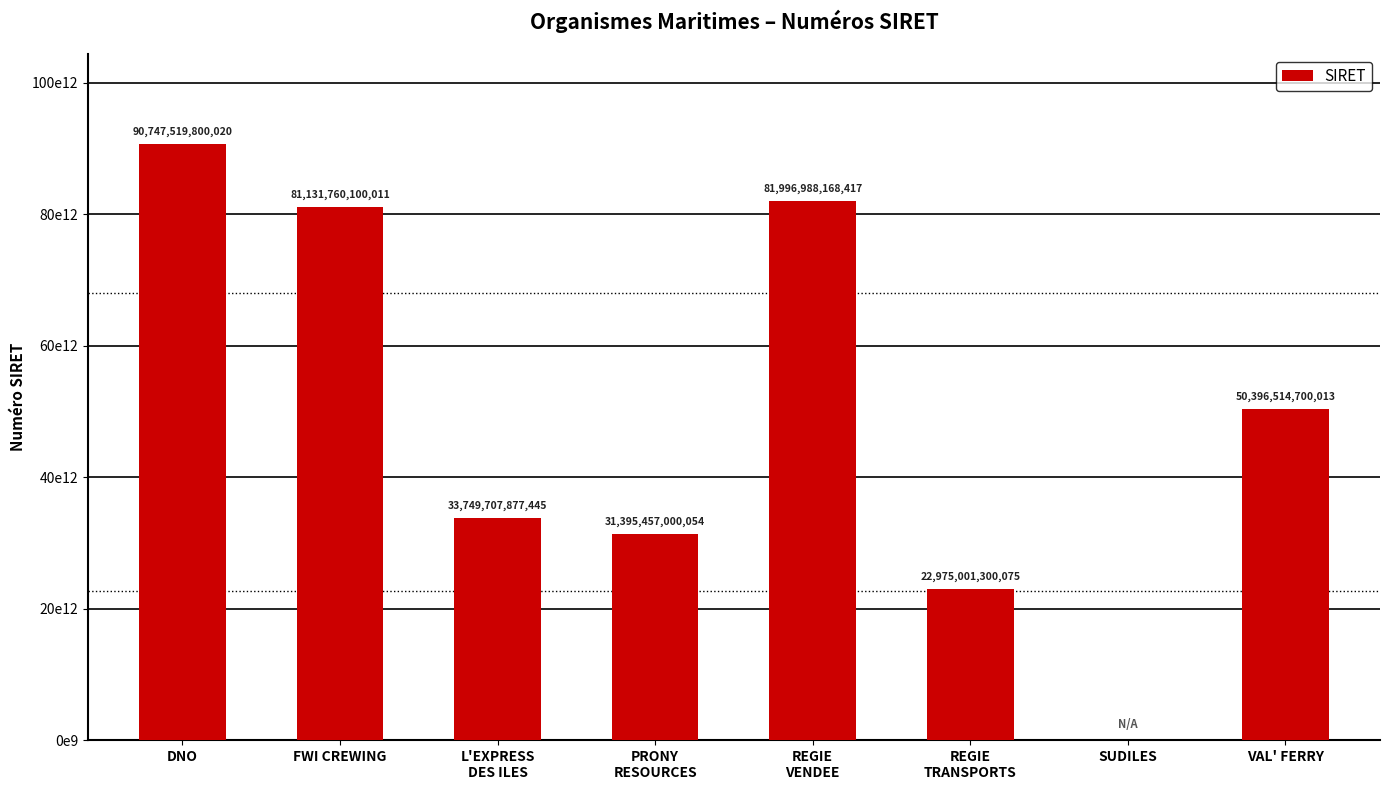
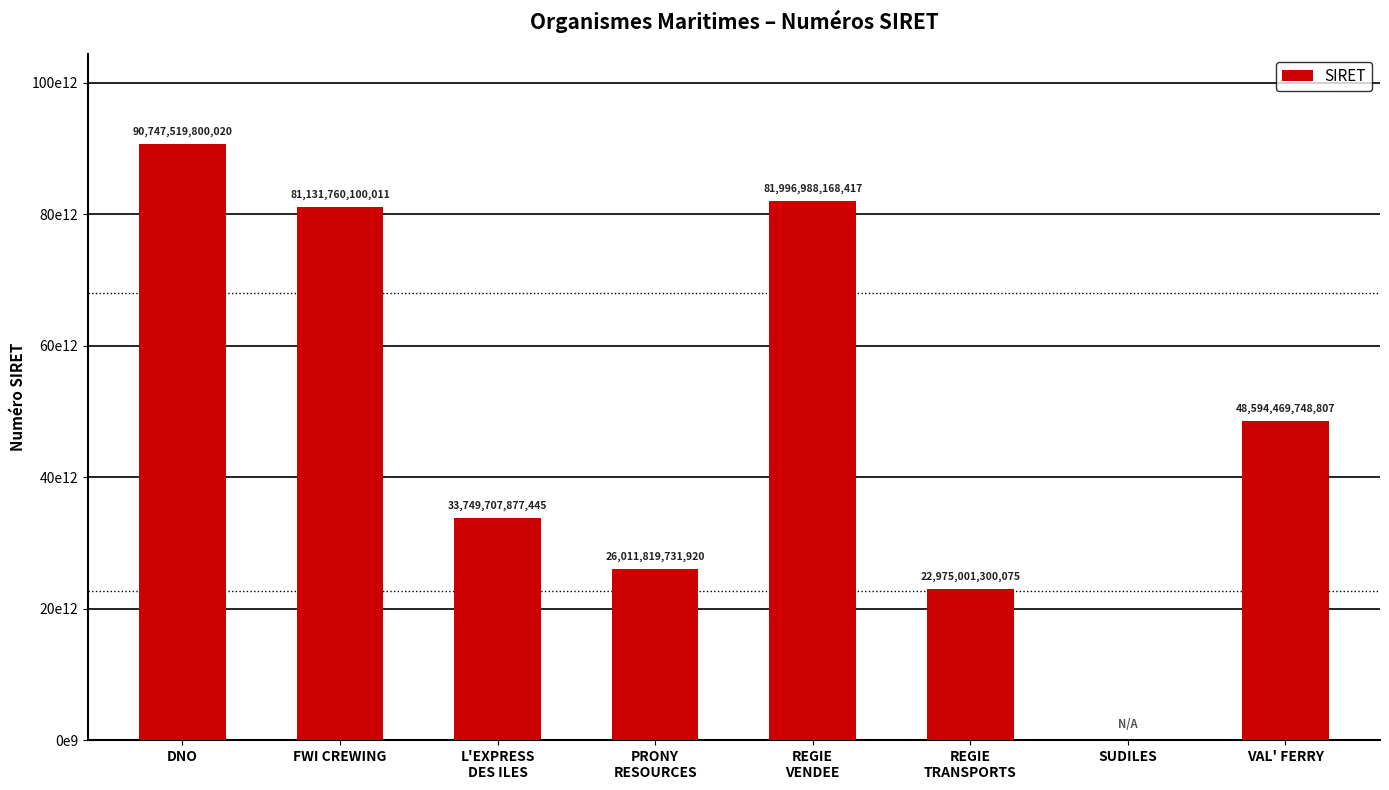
PRONY RESOURCES: 31,395,457,000,054 -> 26,011,819,731,920
VAL' FERRY: 50,396,514,700,013 -> 48,594,469,748,807
